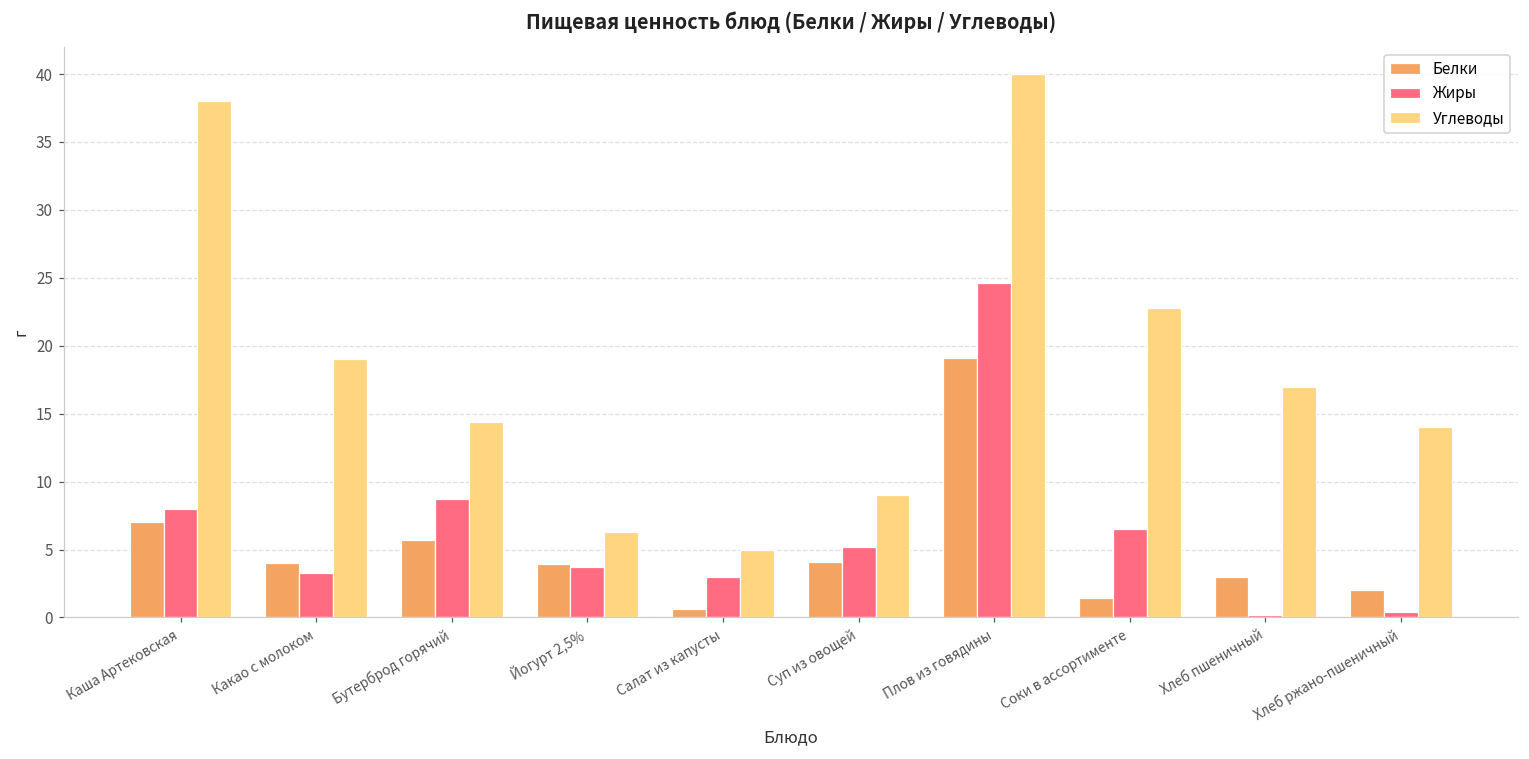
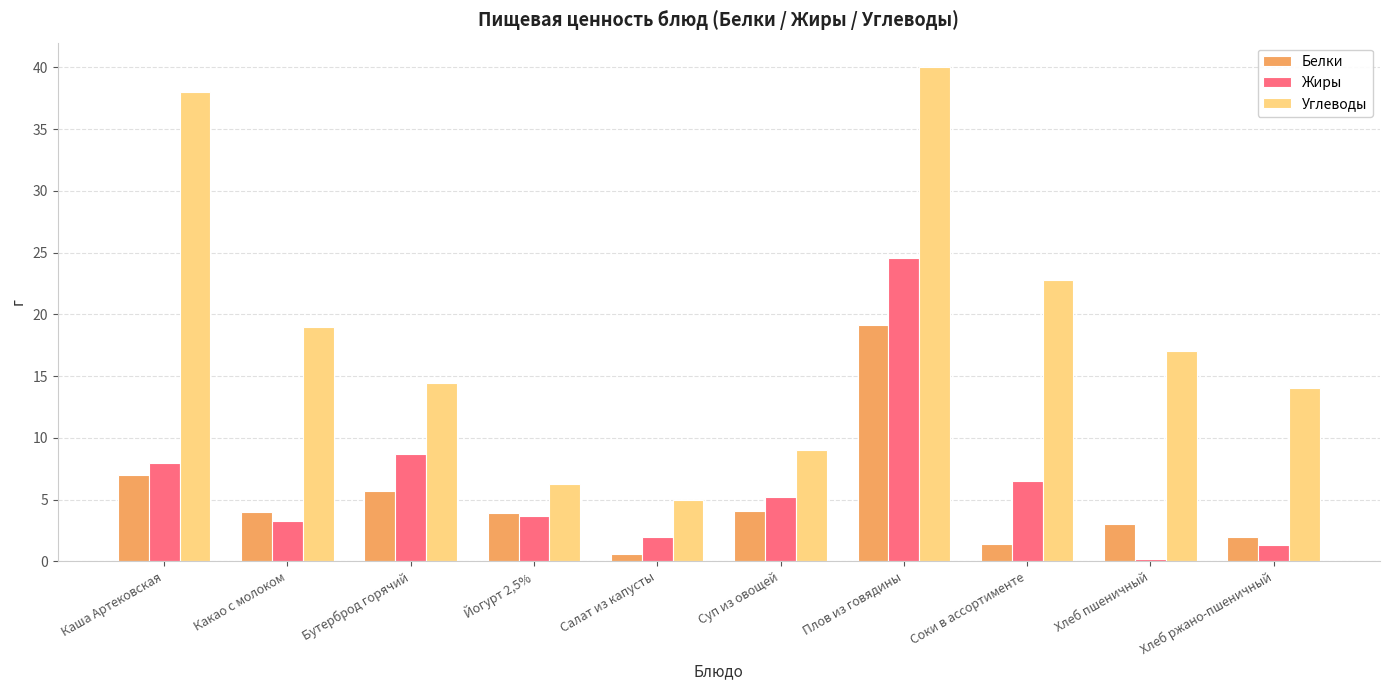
Жиры, Салат из капусты: 3 -> 2
Жиры, Хлеб ржано-пшеничный: 0.4 -> 1.3
